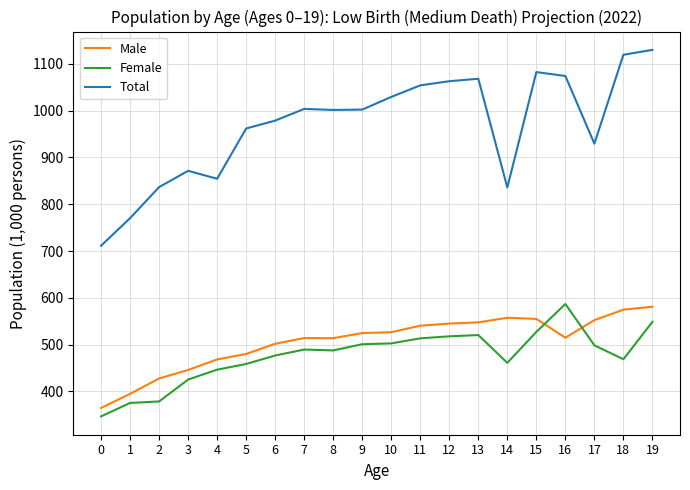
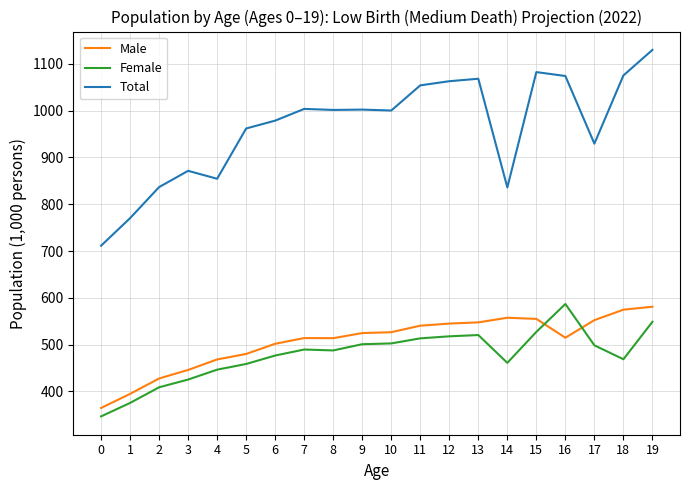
Female, 2: 380 -> 410
Total, 10: 1030 -> 1000
Total, 18: 1120 -> 1080
